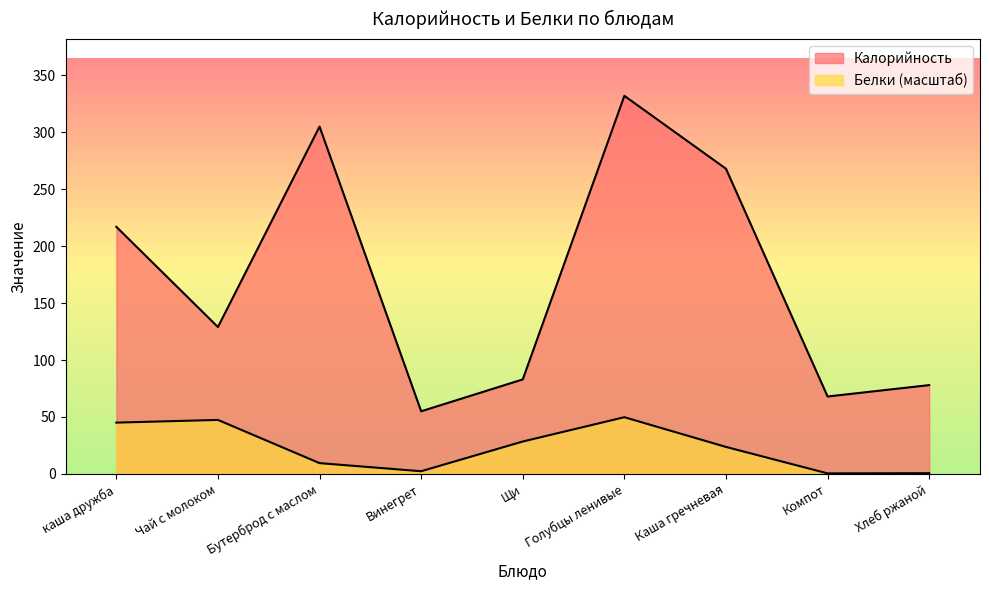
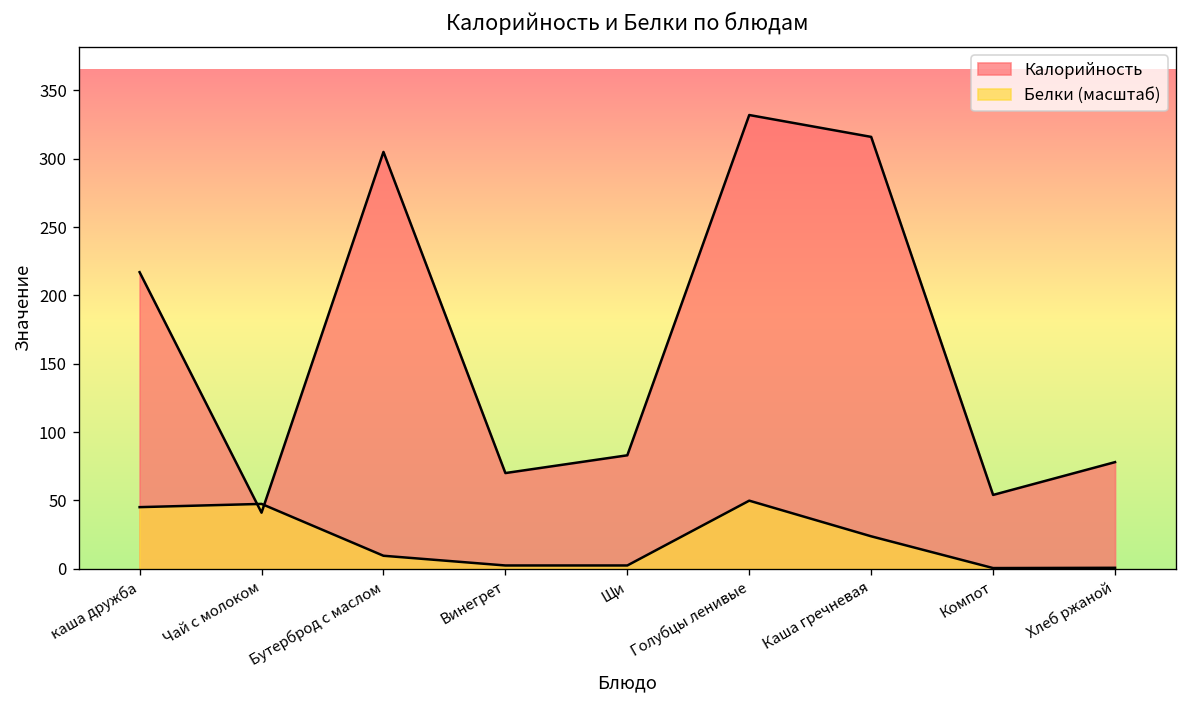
Калорийность, Чай с молоком: 129 -> 41
Калорийность, Винегрет: 55 -> 70
Белки (масштаб), Щи: 28 -> 2
Калорийность, Каша гречневая: 268 -> 316
Калорийность, Компот: 68 -> 54
